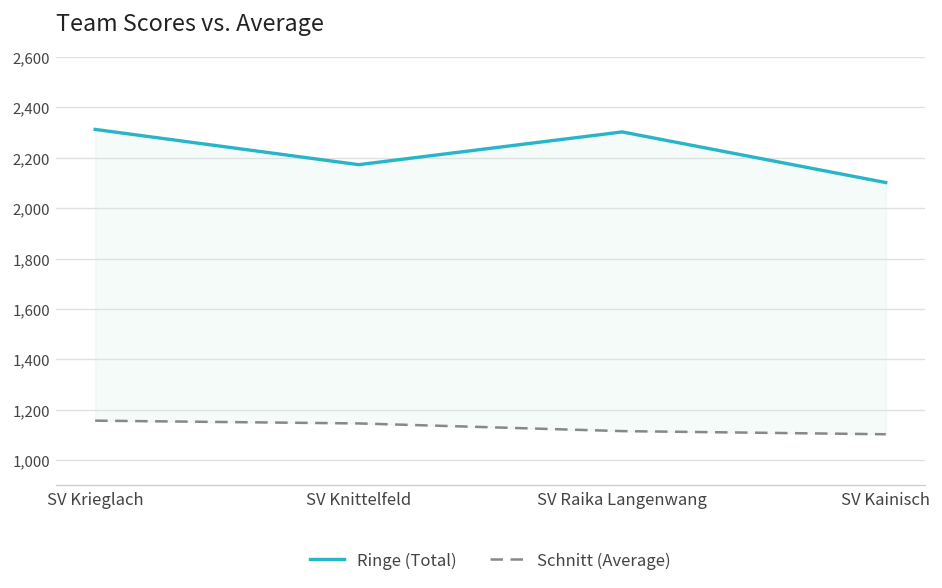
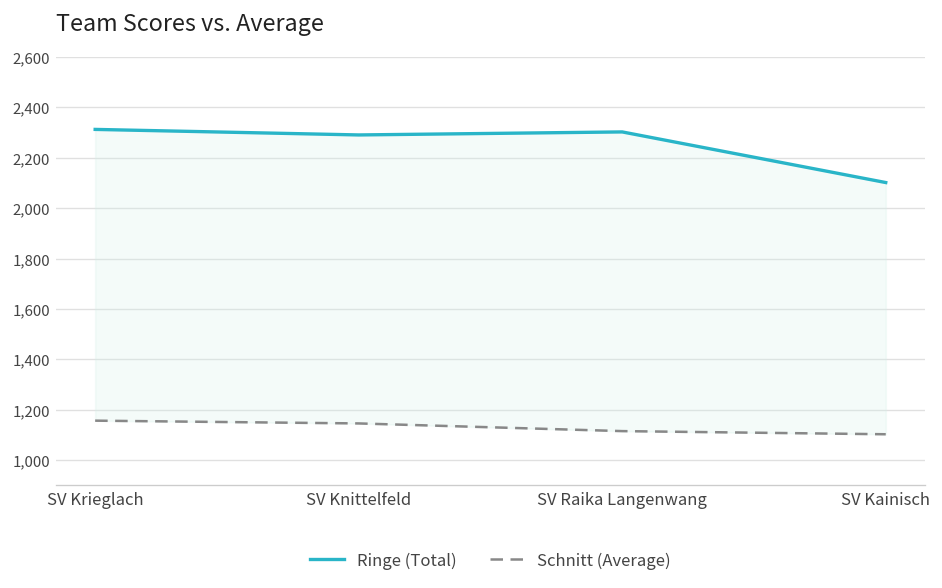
Ringe (Total), SV Knittelfeld: 2,170 -> 2,290
